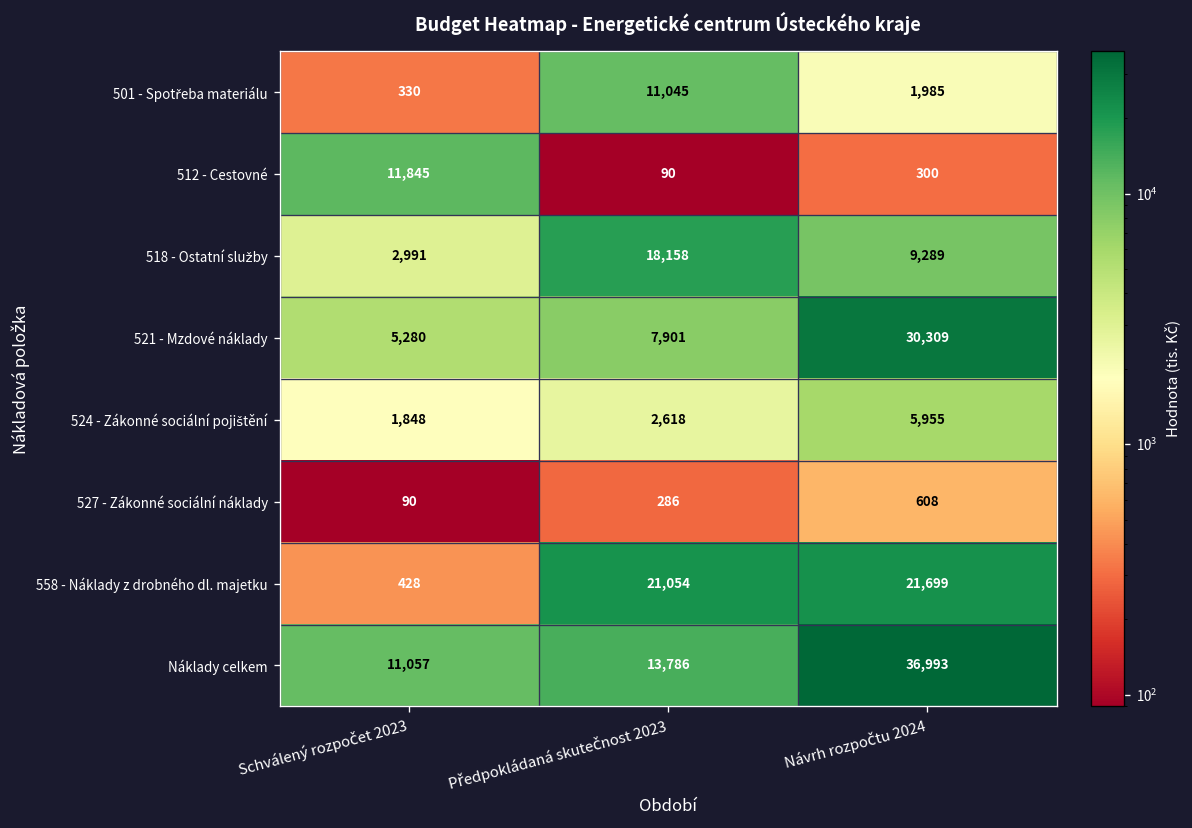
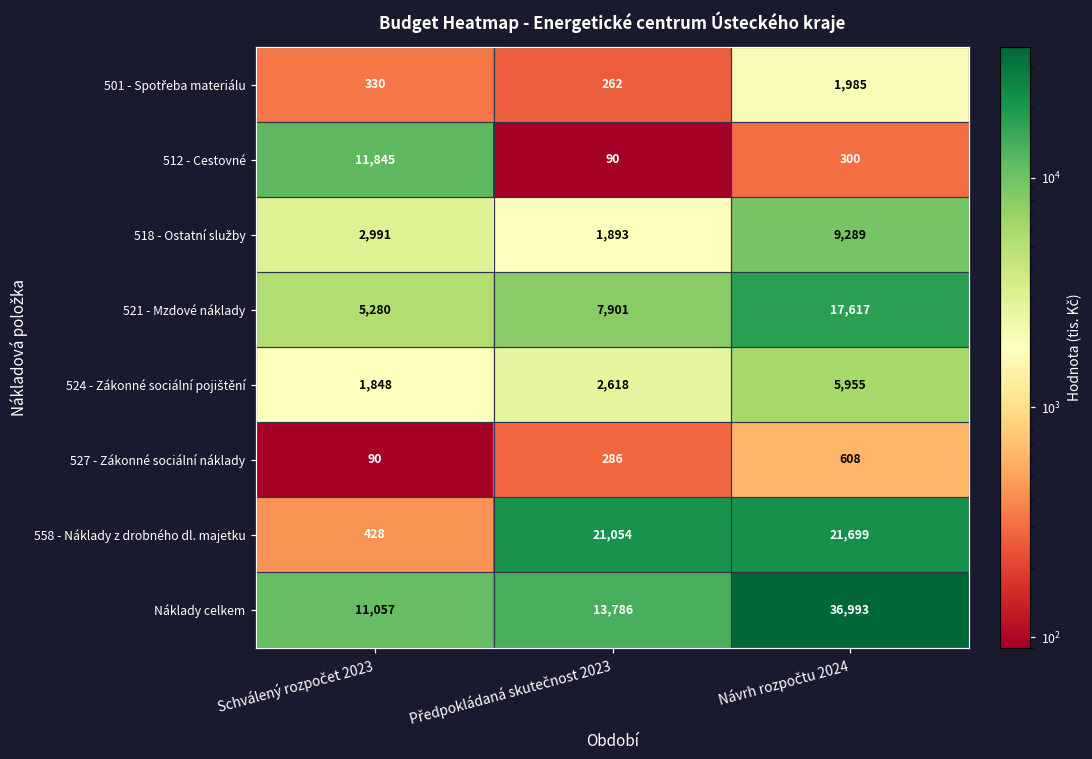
501 - Spotřeba materiálu, Předpokládaná skutečnost 2023: 11,045 -> 262
518 - Ostatní služby, Předpokládaná skutečnost 2023: 18,158 -> 1,893
521 - Mzdové náklady, Návrh rozpočtu 2024: 30,309 -> 17,617
